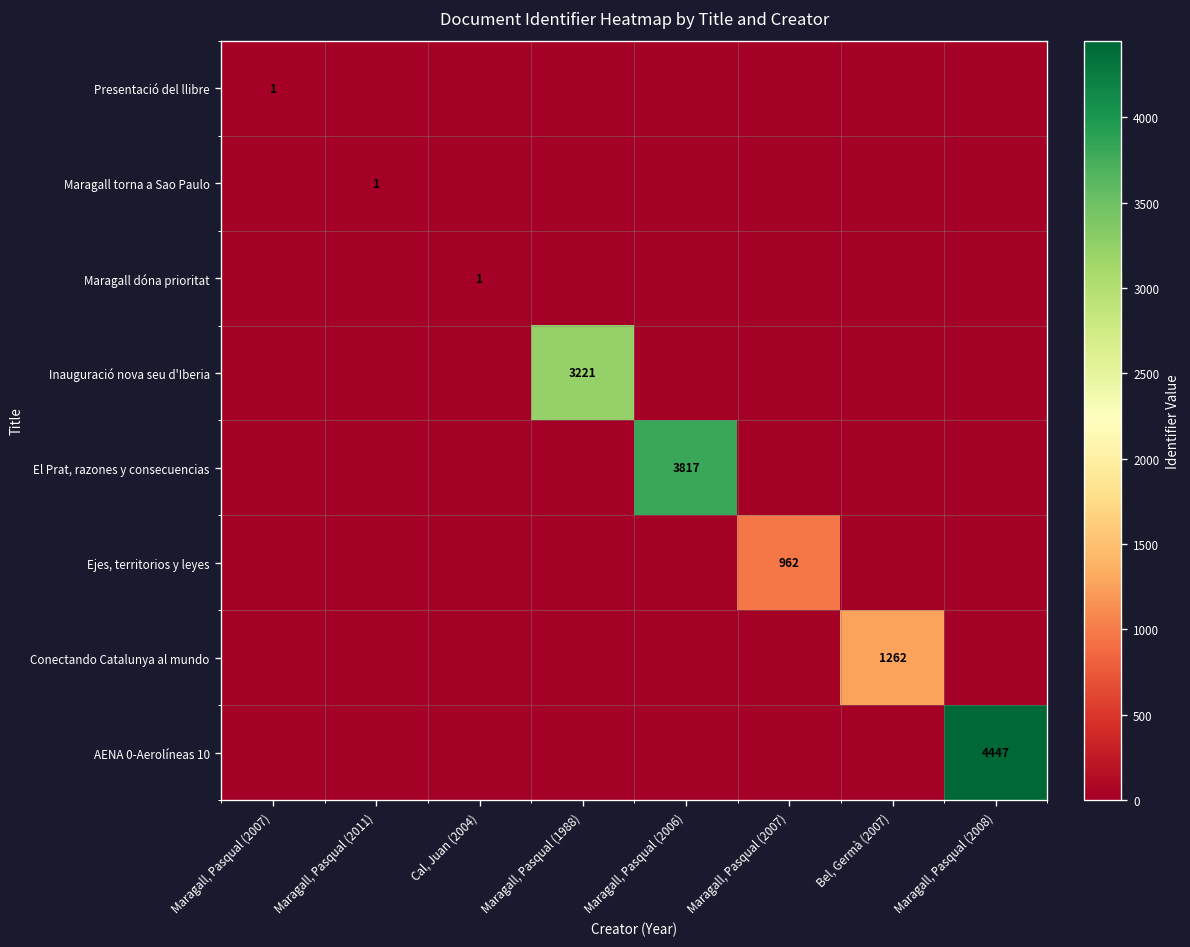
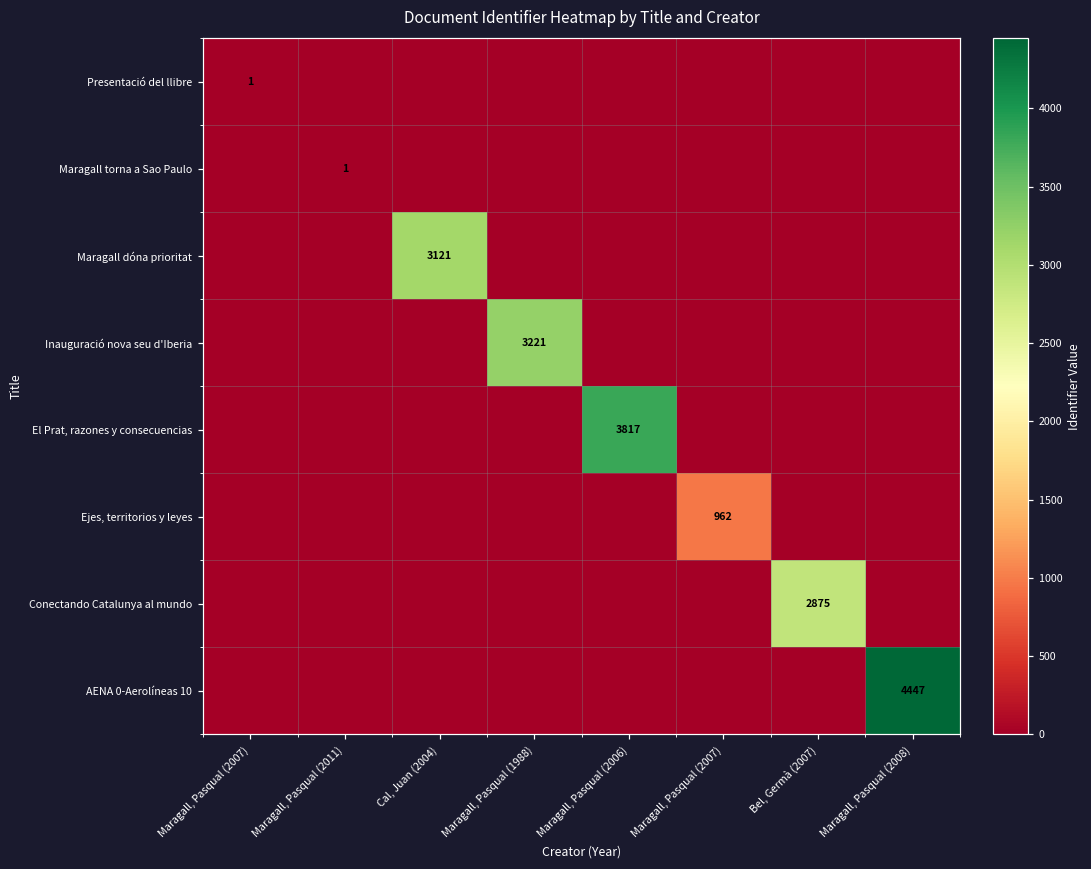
Maragall dóna prioritat, Cal, Juan (2004): 1 -> 3121
Conectando Catalunya al mundo, Bel, Germà (2007): 1262 -> 2875
